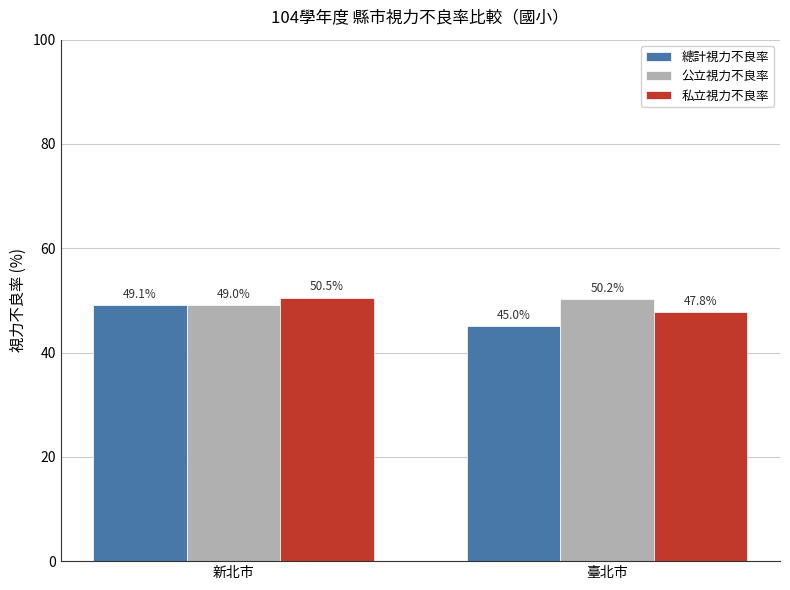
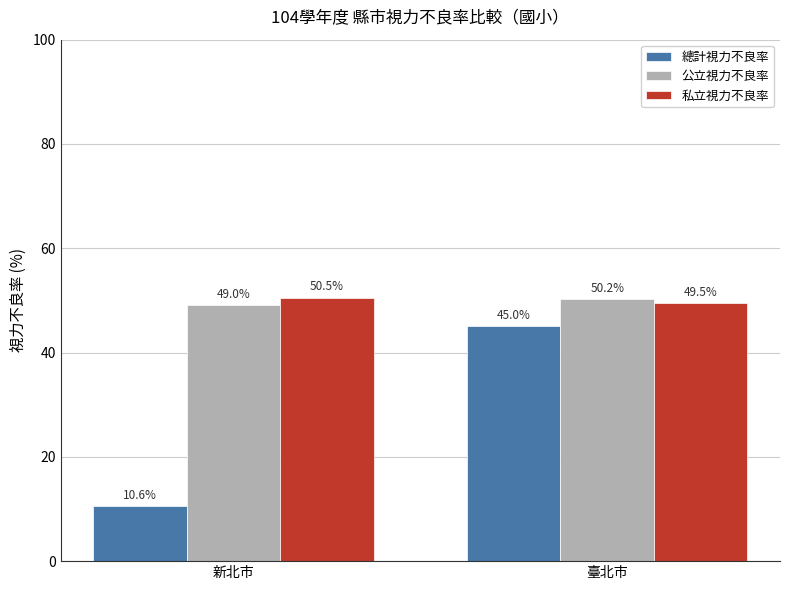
總計視力不良率, 新北市: 49.1% -> 10.6%
私立視力不良率, 臺北市: 47.8% -> 49.5%
